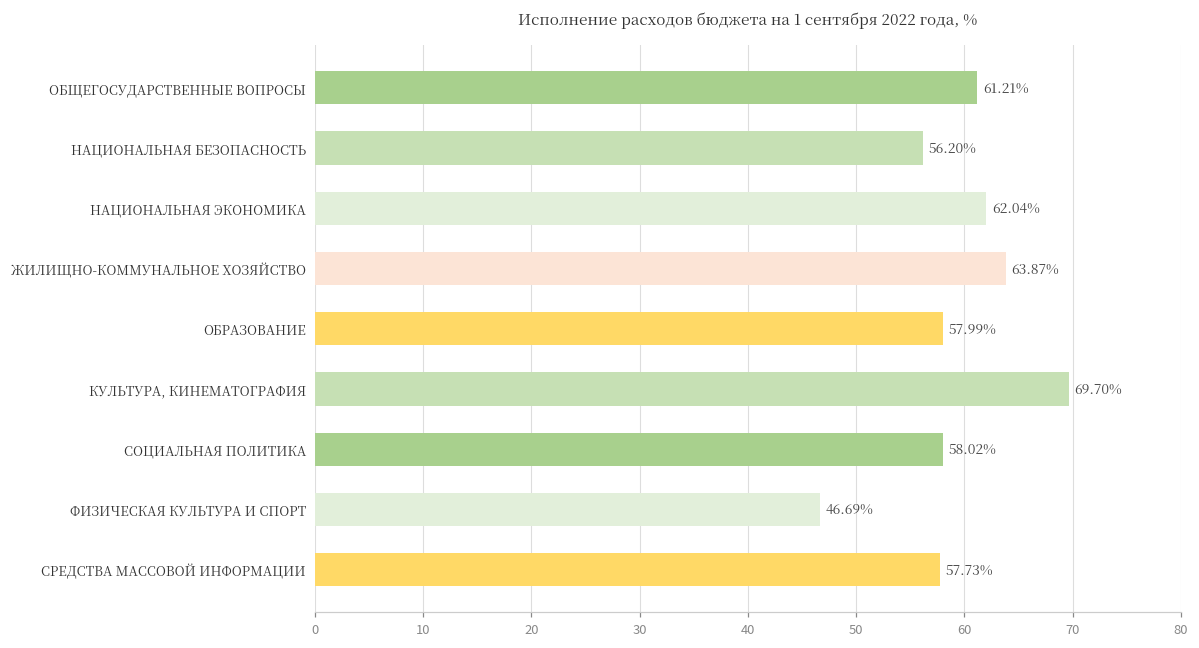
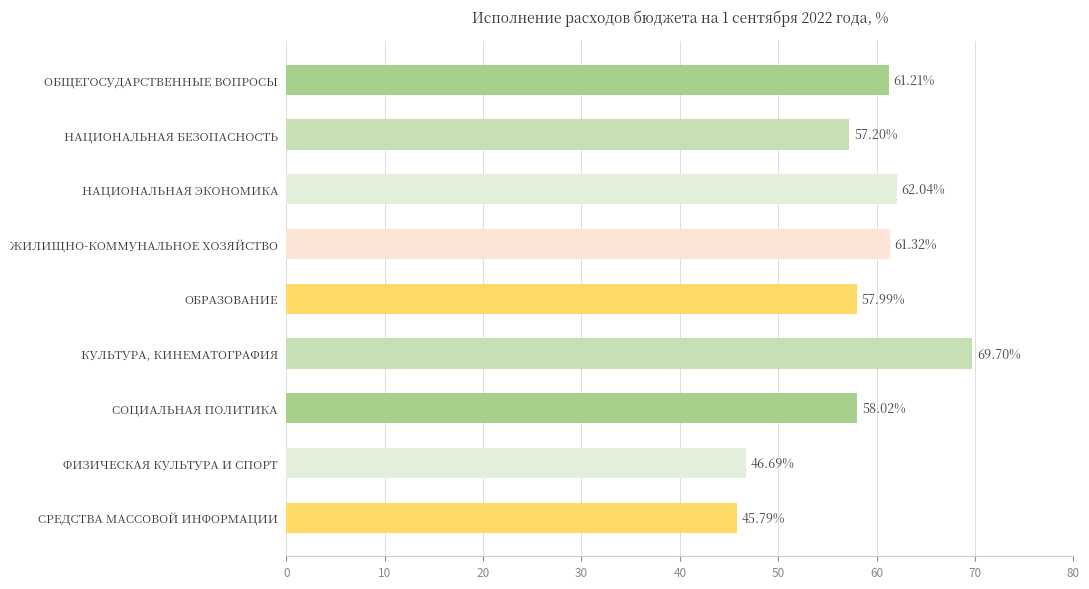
НАЦИОНАЛЬНАЯ БЕЗОПАСНОСТЬ: 56.20% -> 57.20%
ЖИЛИЩНО-КОММУНАЛЬНОЕ ХОЗЯЙСТВО: 63.87% -> 61.32%
СРЕДСТВА МАССОВОЙ ИНФОРМАЦИИ: 57.73% -> 45.79%
